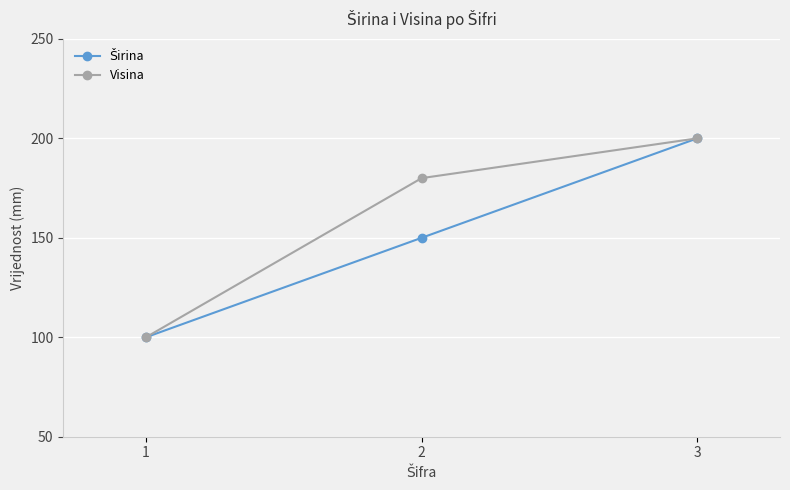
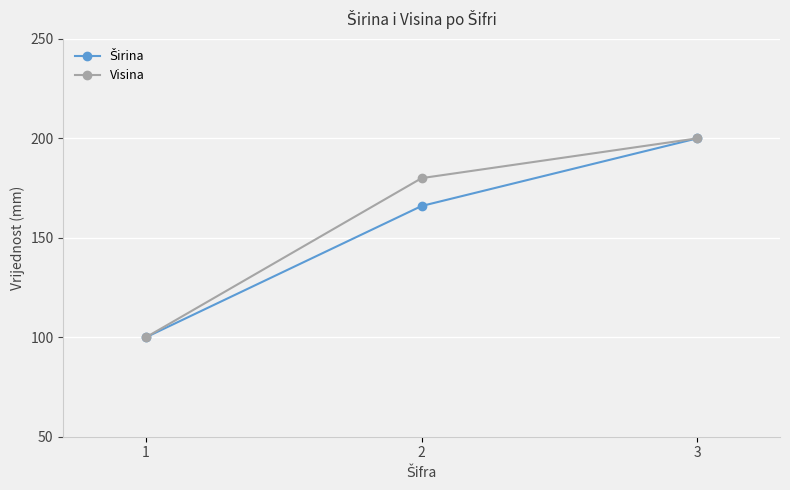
Širina, 2: 150 -> 166
